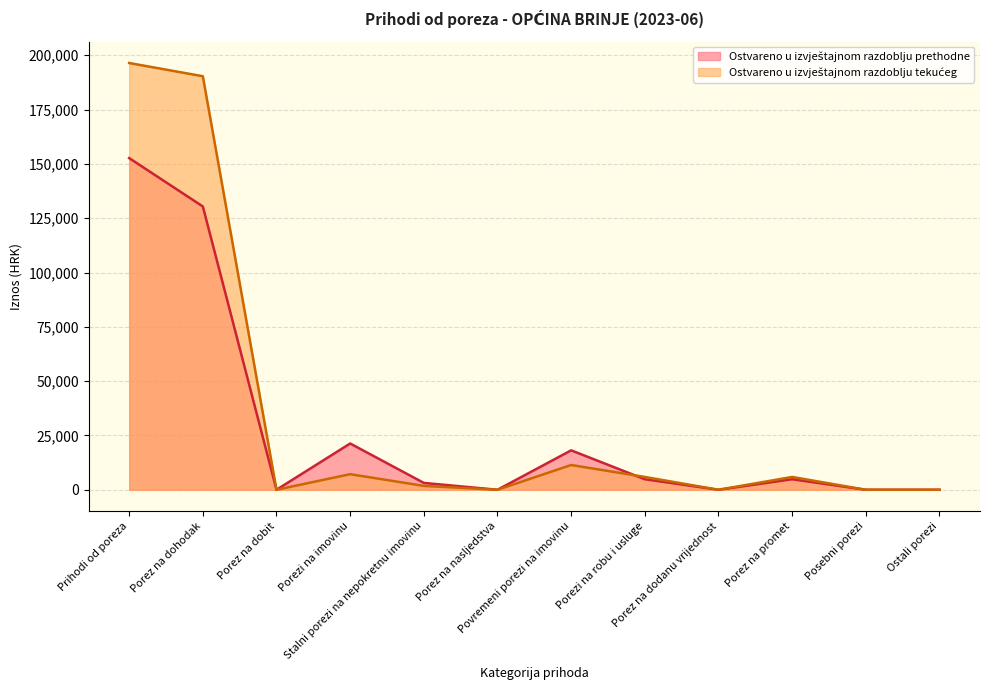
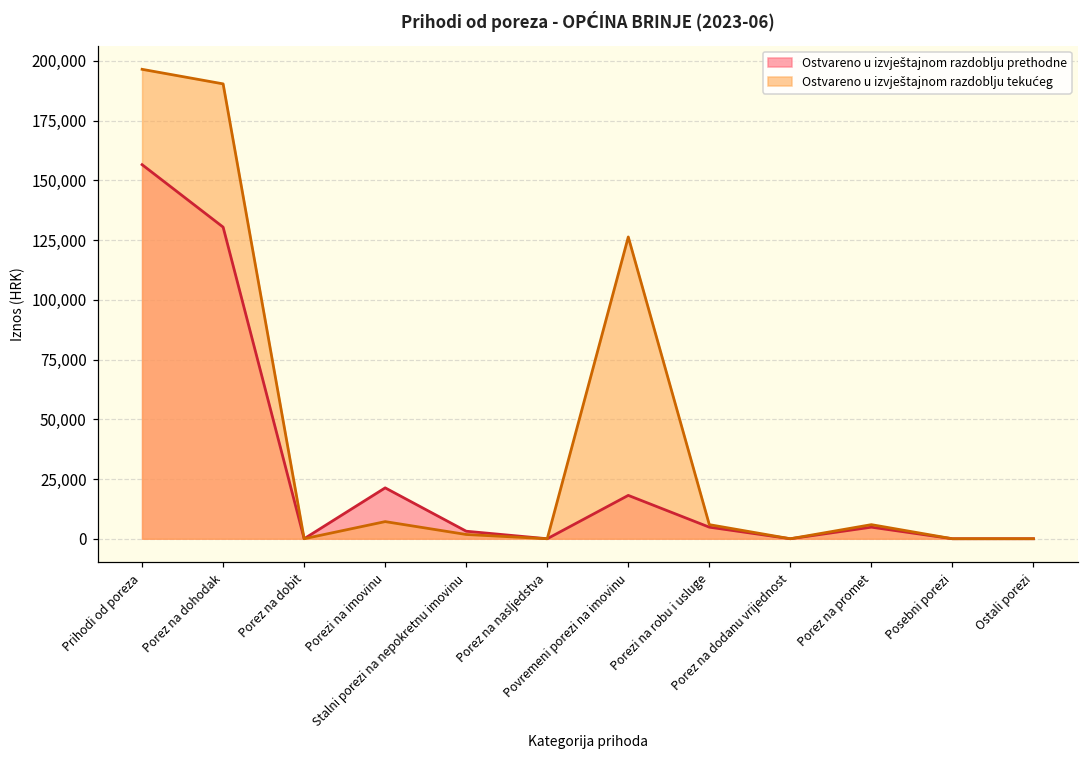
Ostvareno u izvještajnom razdoblju prethodne, Prihodi od poreza: 153,000 -> 157,000
Ostvareno u izvještajnom razdoblju tekućeg, Povremeni porezi na imovinu: 11,000 -> 126,000
